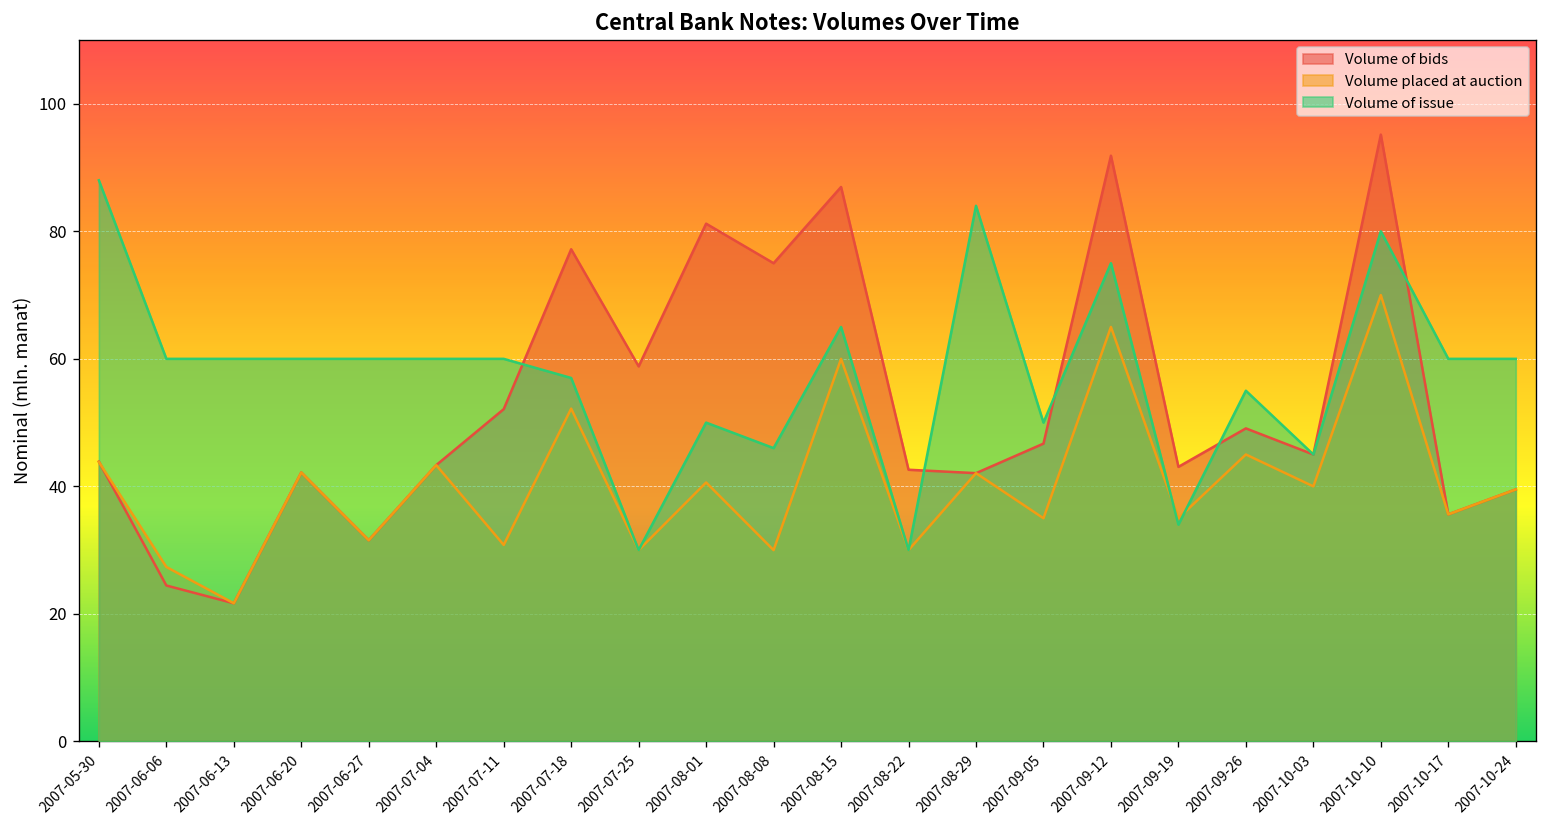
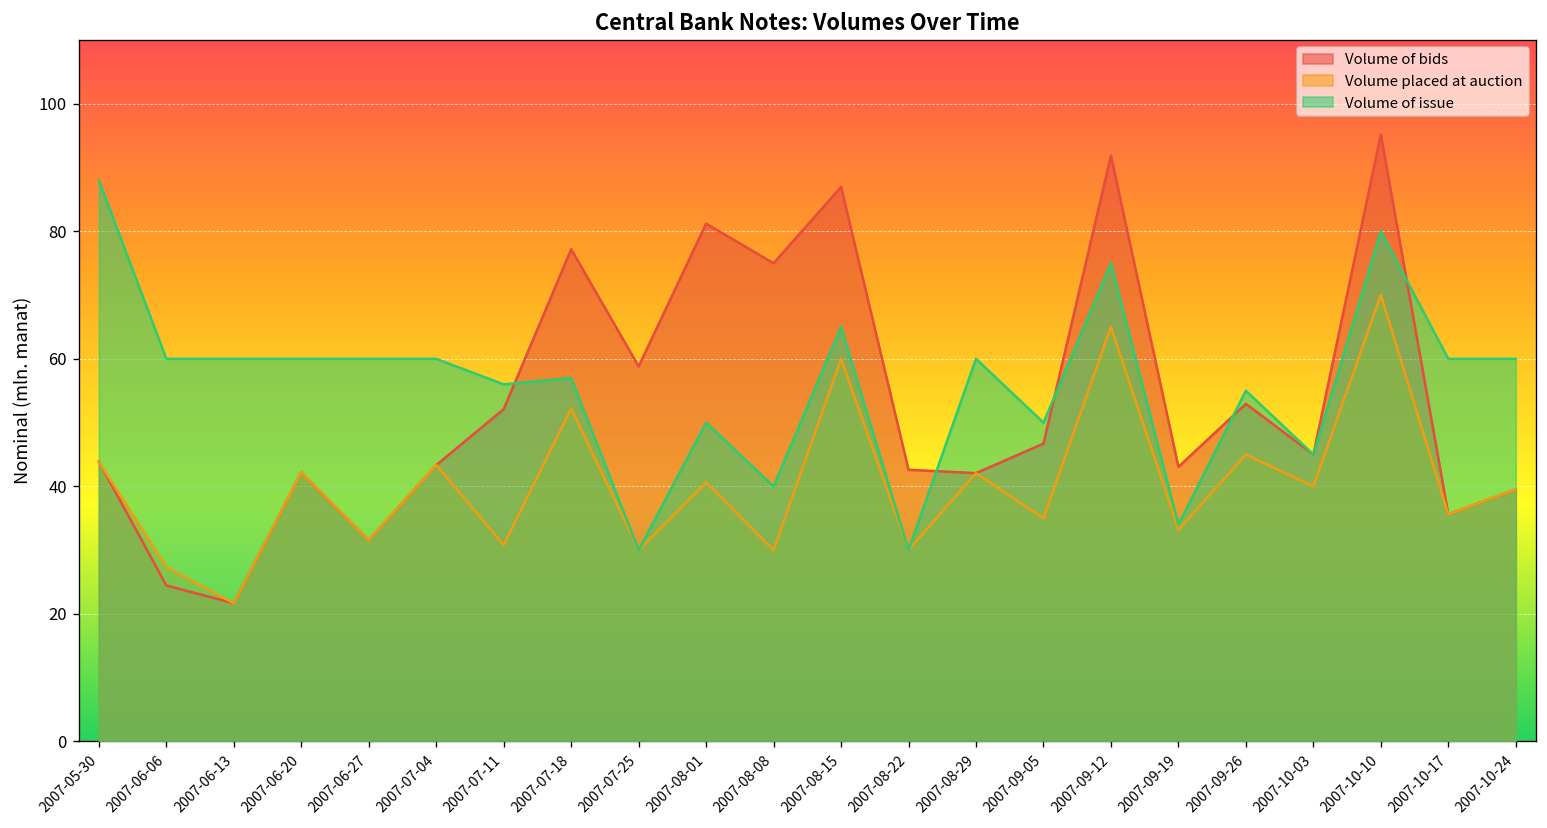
Volume of issue, 2007-07-11: 60 -> 56
Volume of issue, 2007-08-08: 46 -> 40
Volume of issue, 2007-08-29: 84 -> 60
Volume placed at auction, 2007-09-19: 35 -> 33
Volume of bids, 2007-09-26: 49 -> 53
